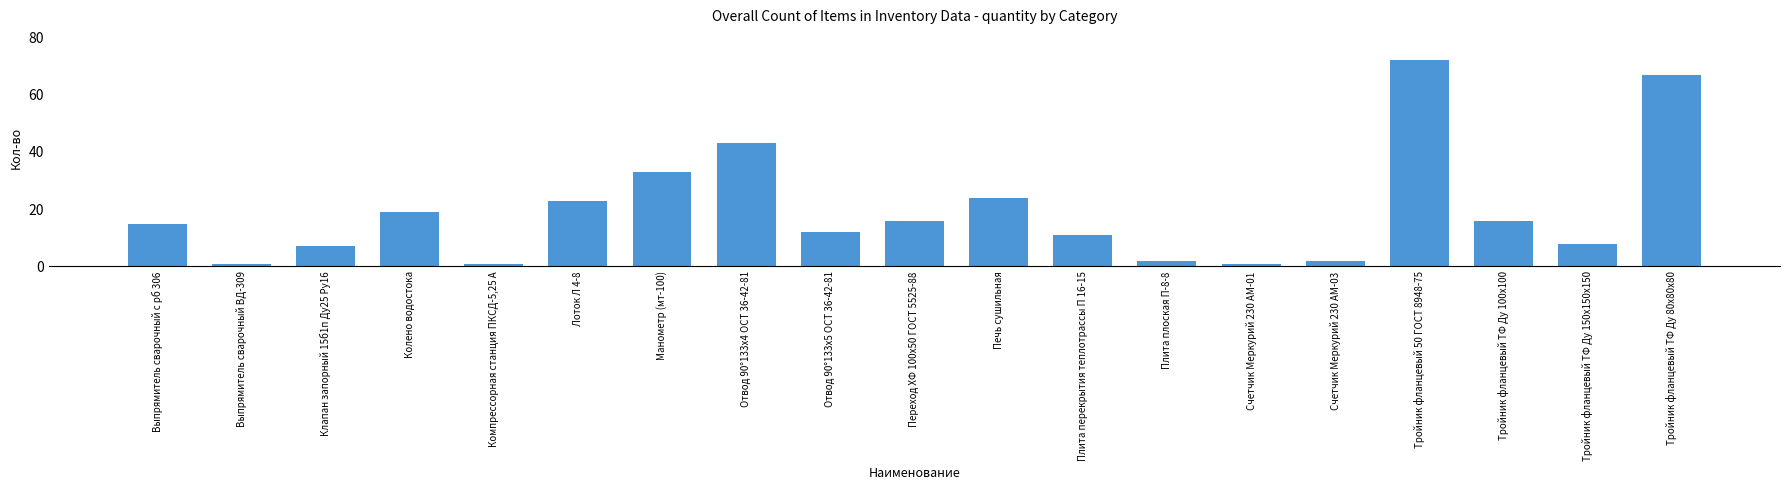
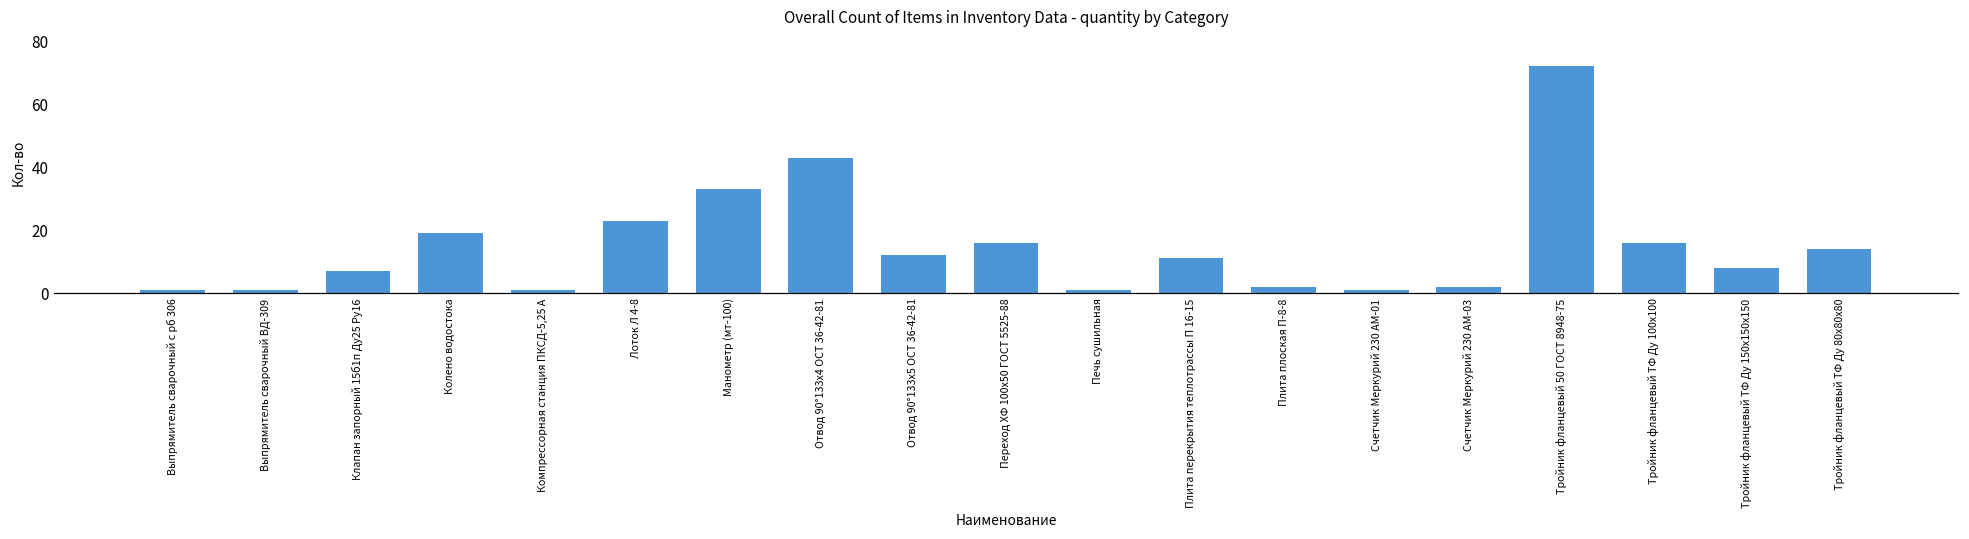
Выпрямитель сварочный с рб 306: 15 -> 1
Печь сушильная: 24 -> 1
Тройник фланцевый ТФ Ду 80х80х80: 67 -> 14
